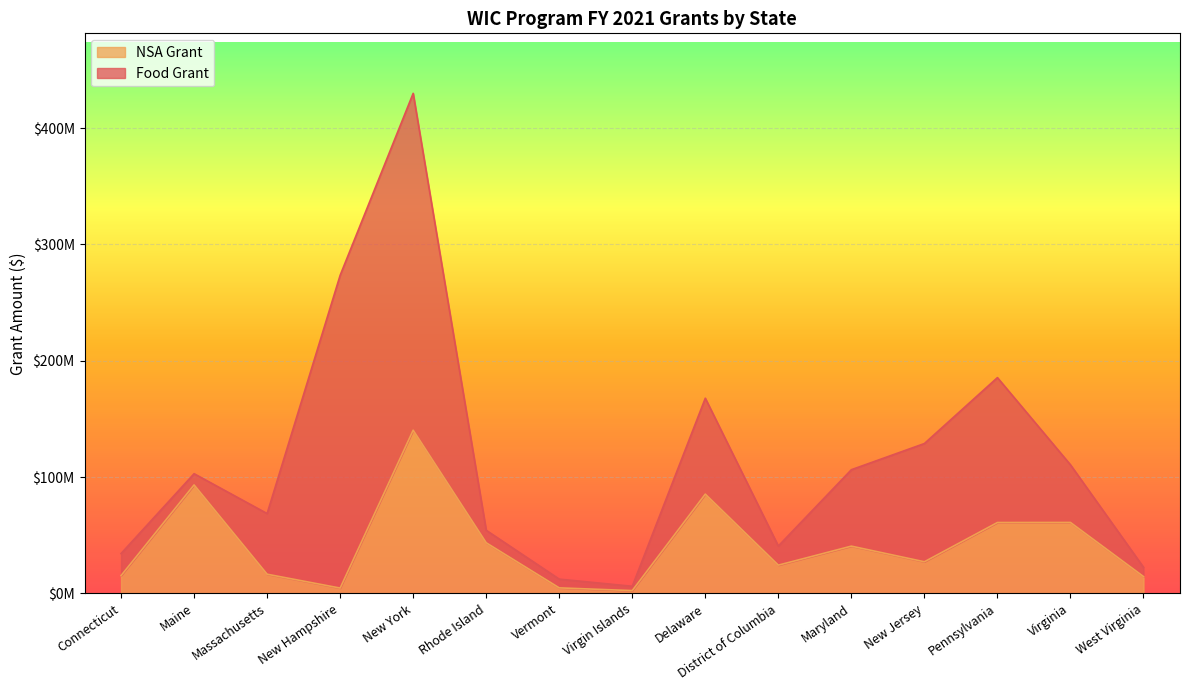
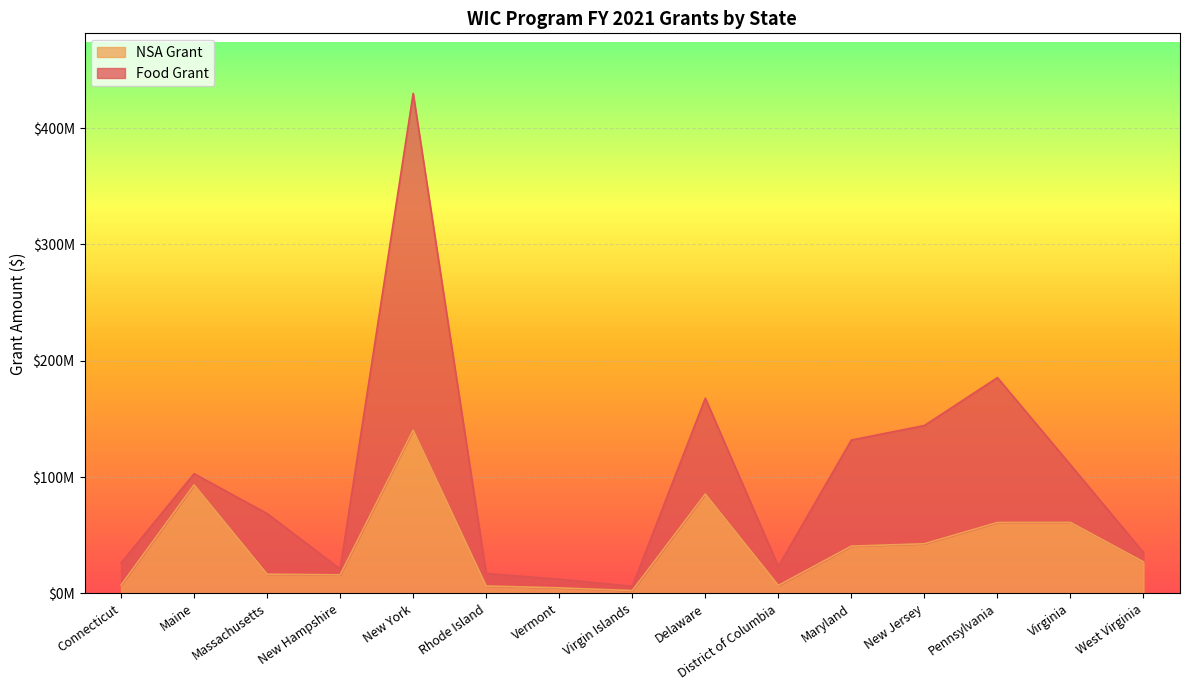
NSA Grant, Connecticut: $15000000 -> $7000000
NSA Grant, New Hampshire: $5000000 -> $16000000
Food Grant, New Hampshire: $269000000 -> $5000000
NSA Grant, Rhode Island: $44000000 -> $6000000
NSA Grant, District of Columbia: $24000000 -> $7000000
Food Grant, Maryland: $66000000 -> $91000000
NSA Grant, New Jersey: $27000000 -> $43000000
NSA Grant, West Virginia: $14000000 -> $27000000
